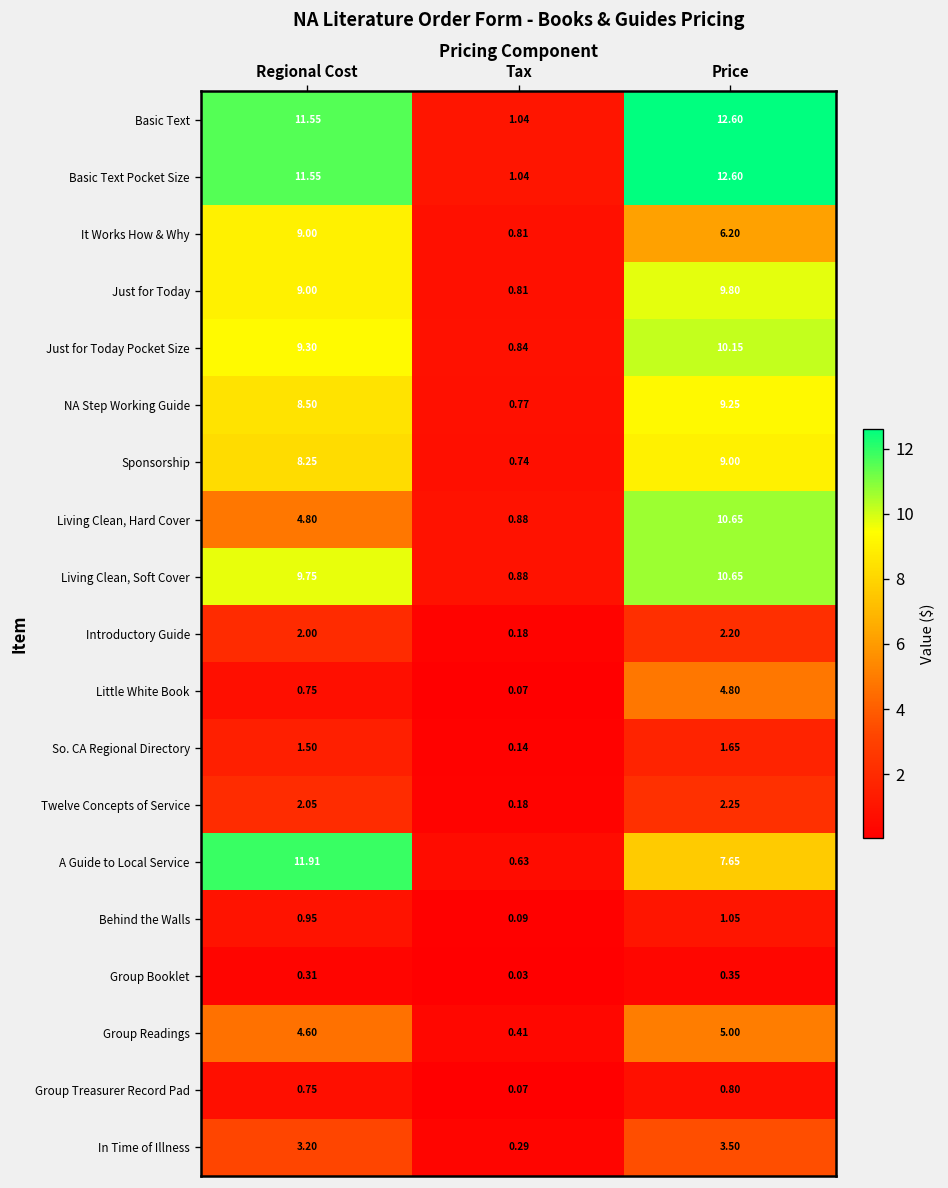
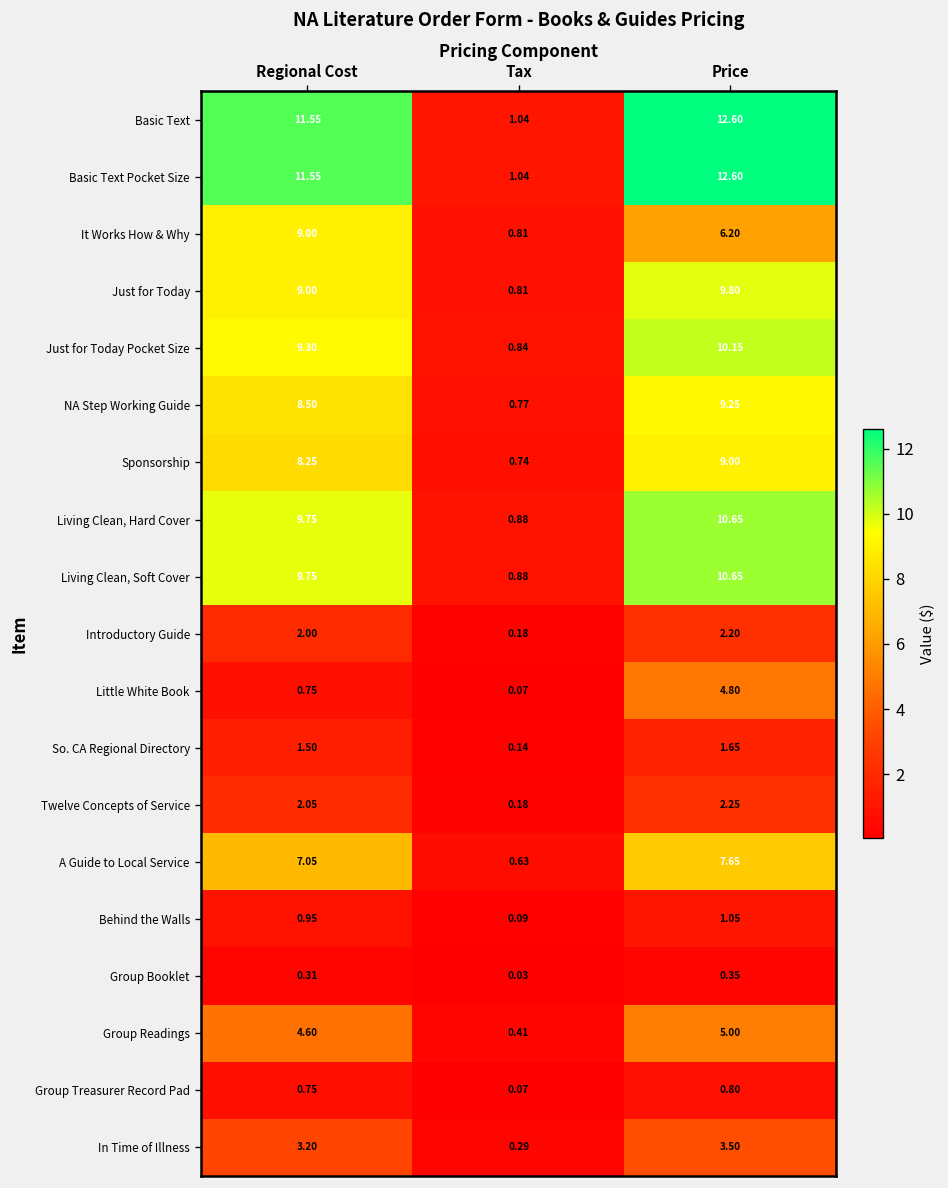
Living Clean, Hard Cover, Regional Cost: 4.80 -> 9.75
A Guide to Local Service, Regional Cost: 11.91 -> 7.05
